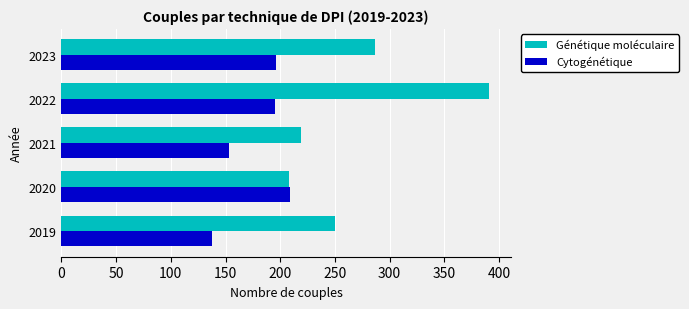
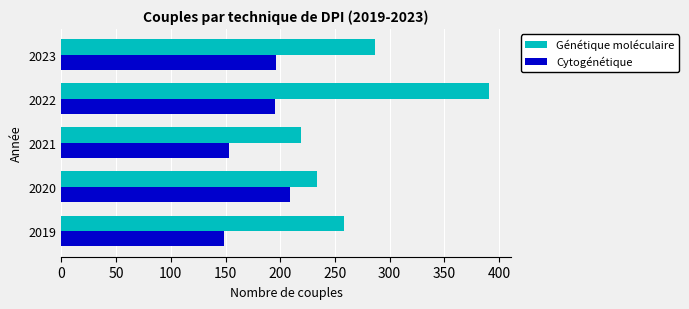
Génétique moléculaire, 2020: 208 -> 234
Génétique moléculaire, 2019: 250 -> 258
Cytogénétique, 2019: 138 -> 149
